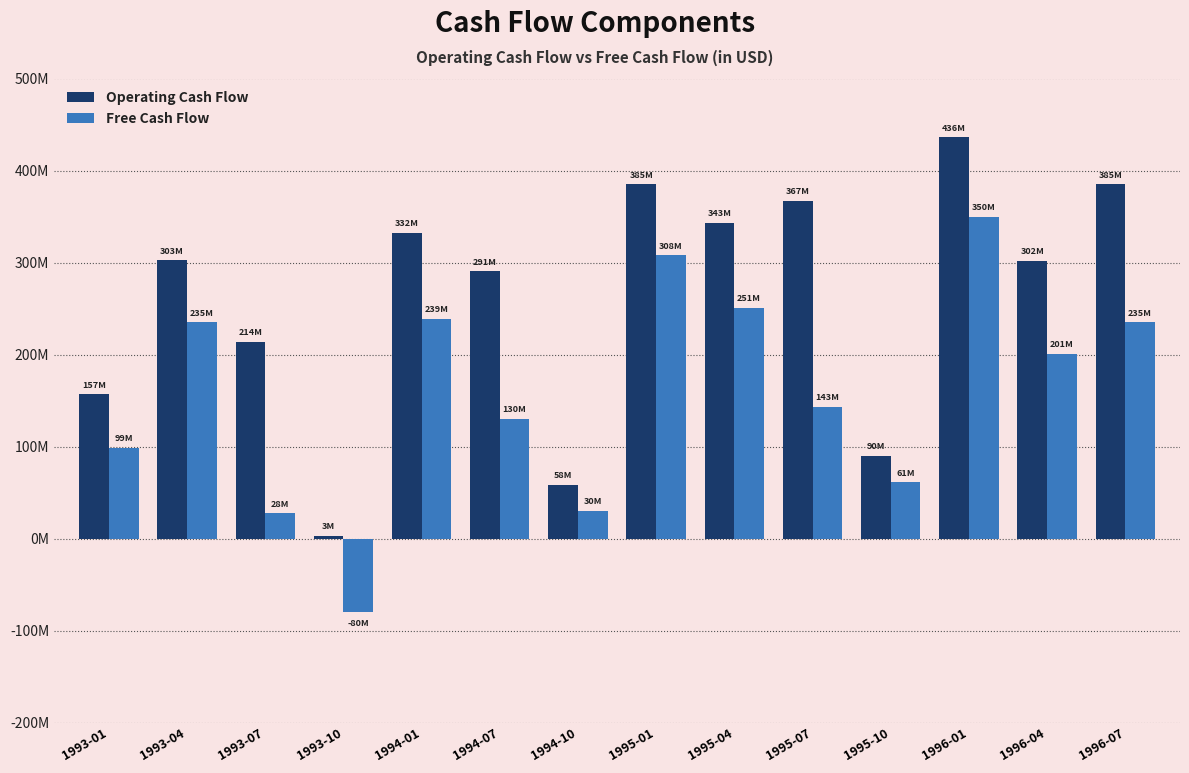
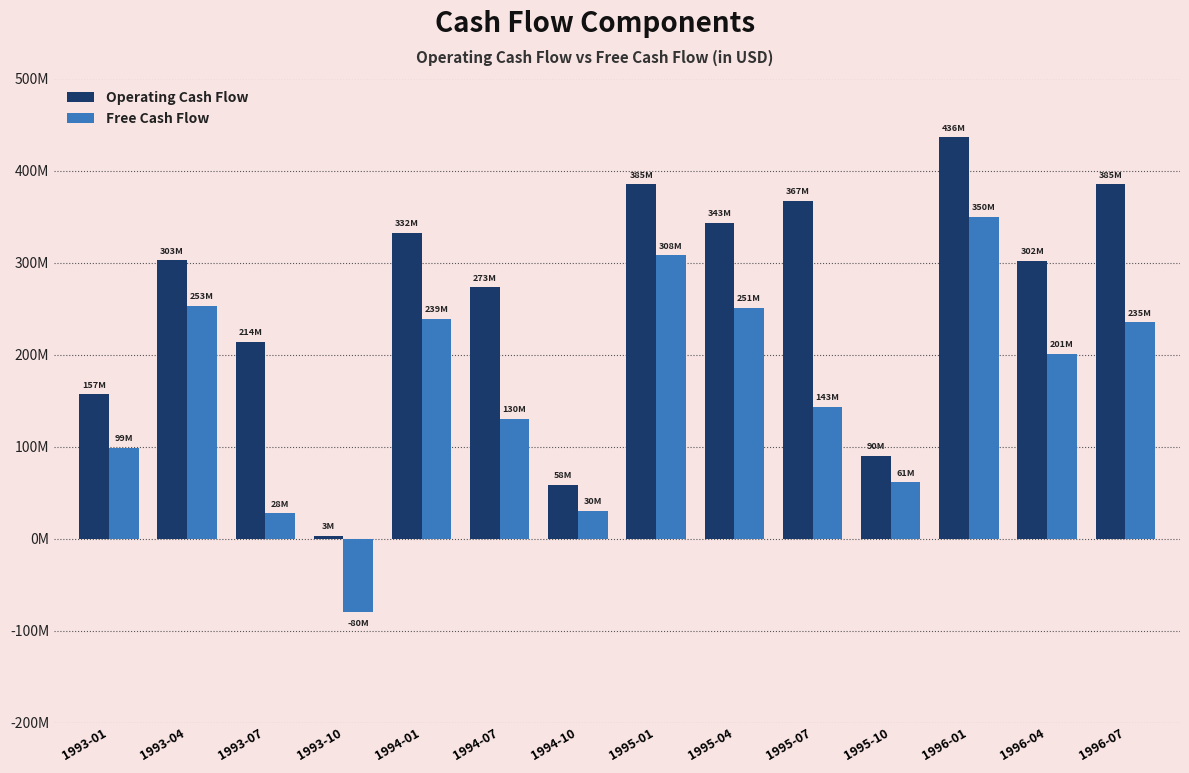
Free Cash Flow, 1993-04: 235M -> 253M
Operating Cash Flow, 1994-07: 291M -> 273M
